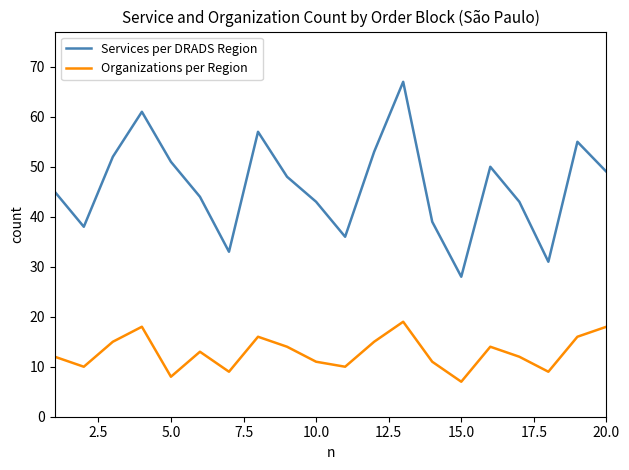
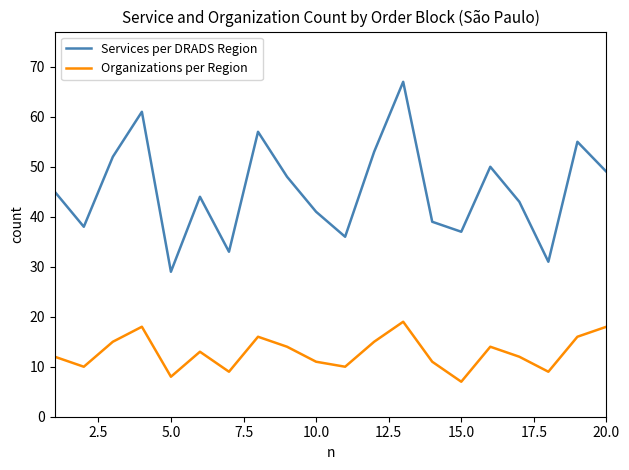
Services per DRADS Region, 5.0: 51 -> 29
Services per DRADS Region, 10.0: 43 -> 41
Services per DRADS Region, 15.0: 28 -> 37
